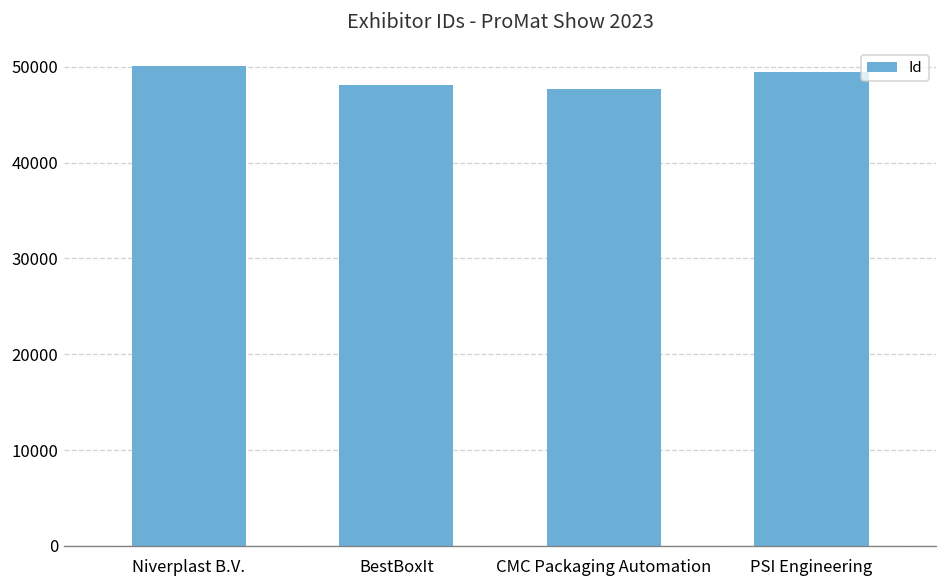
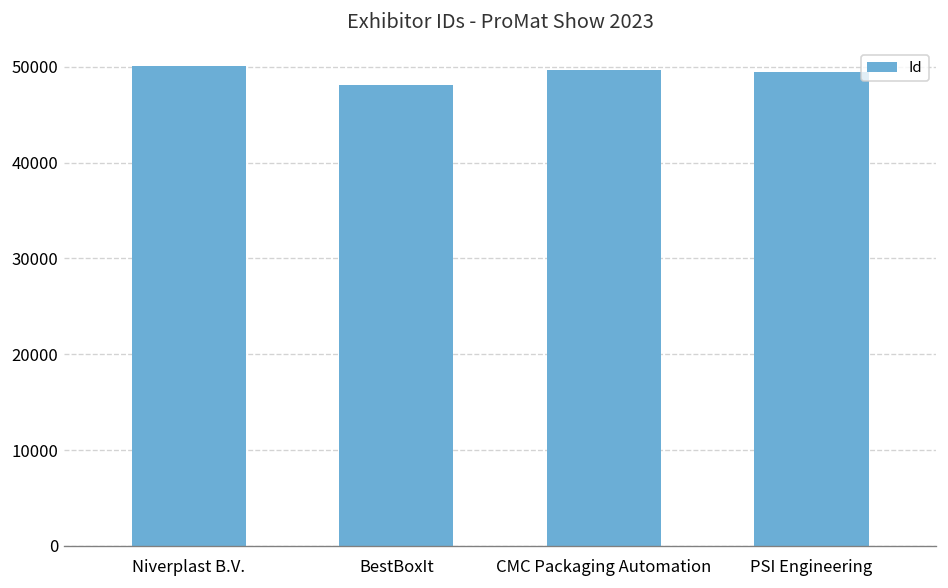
CMC Packaging Automation: 48000 -> 50000
